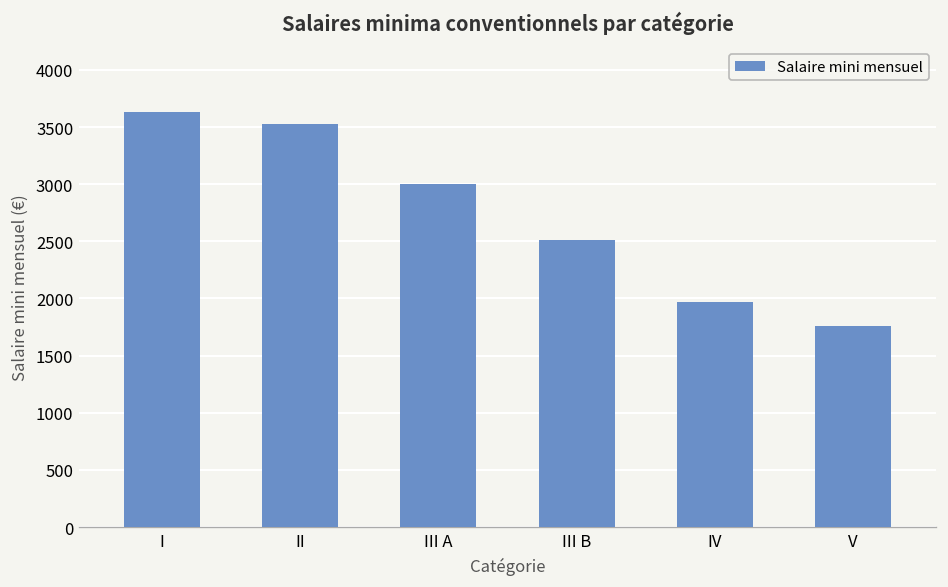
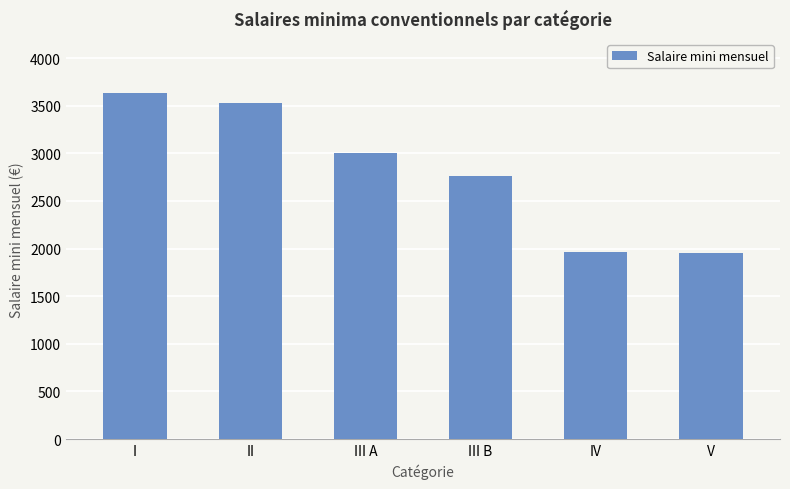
III B: 2500 -> 2800
V: 1800 -> 1900
